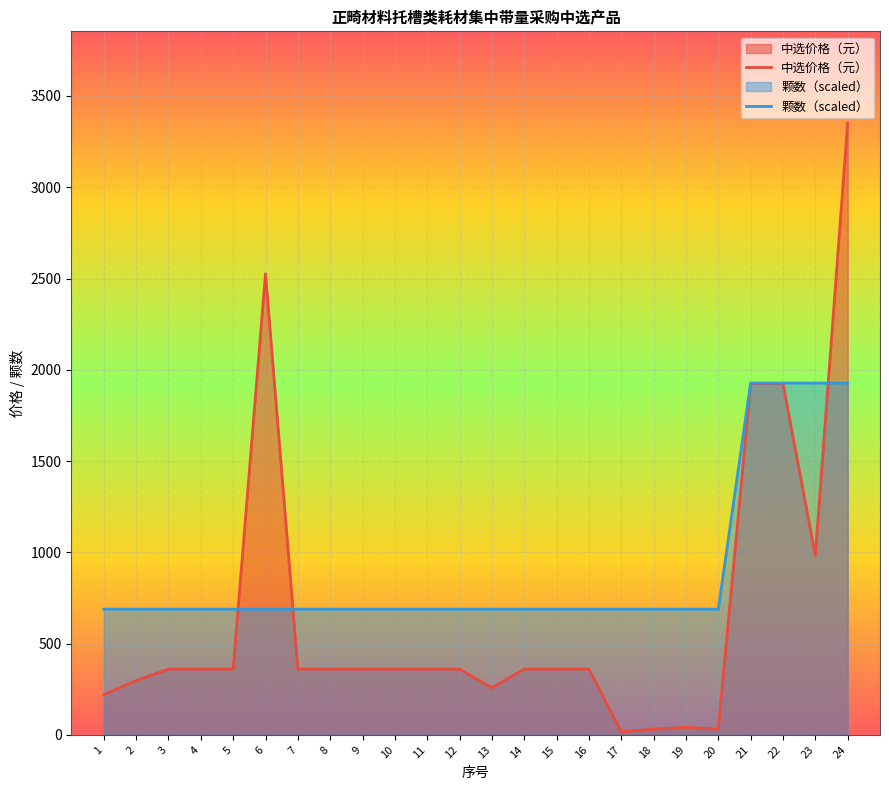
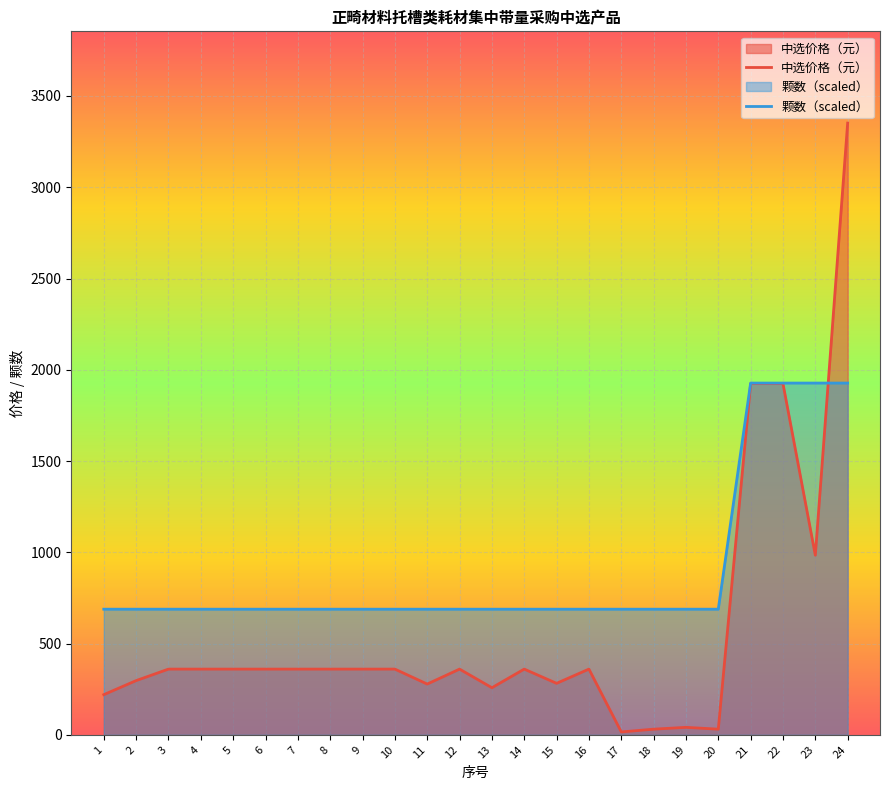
中选价格（元）, 6: 2530 -> 360
中选价格（元）, 11: 360 -> 280
中选价格（元）, 15: 360 -> 280
